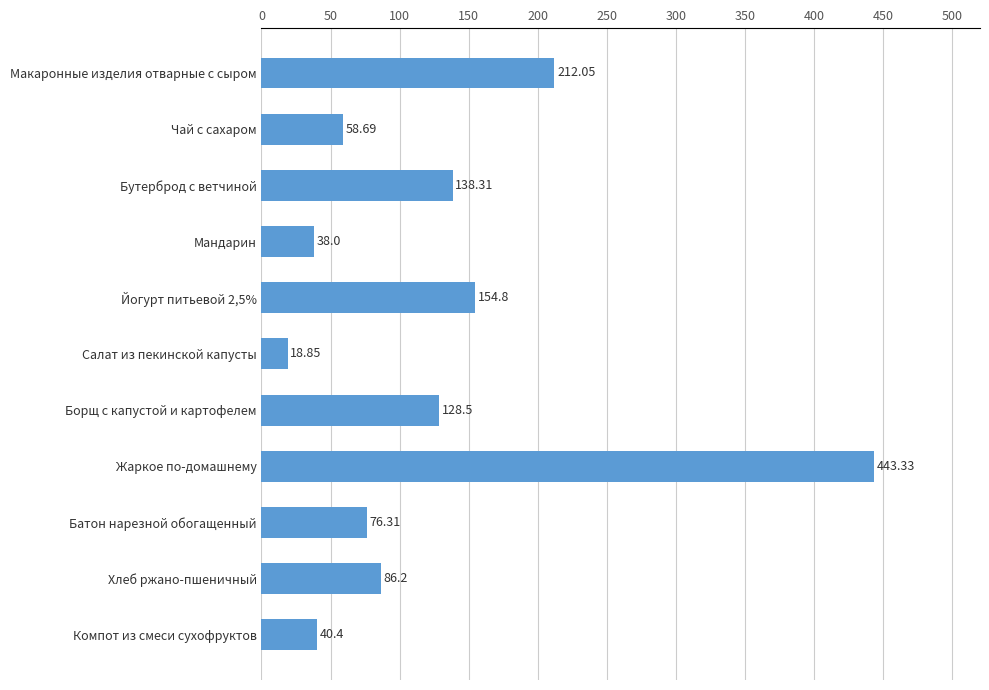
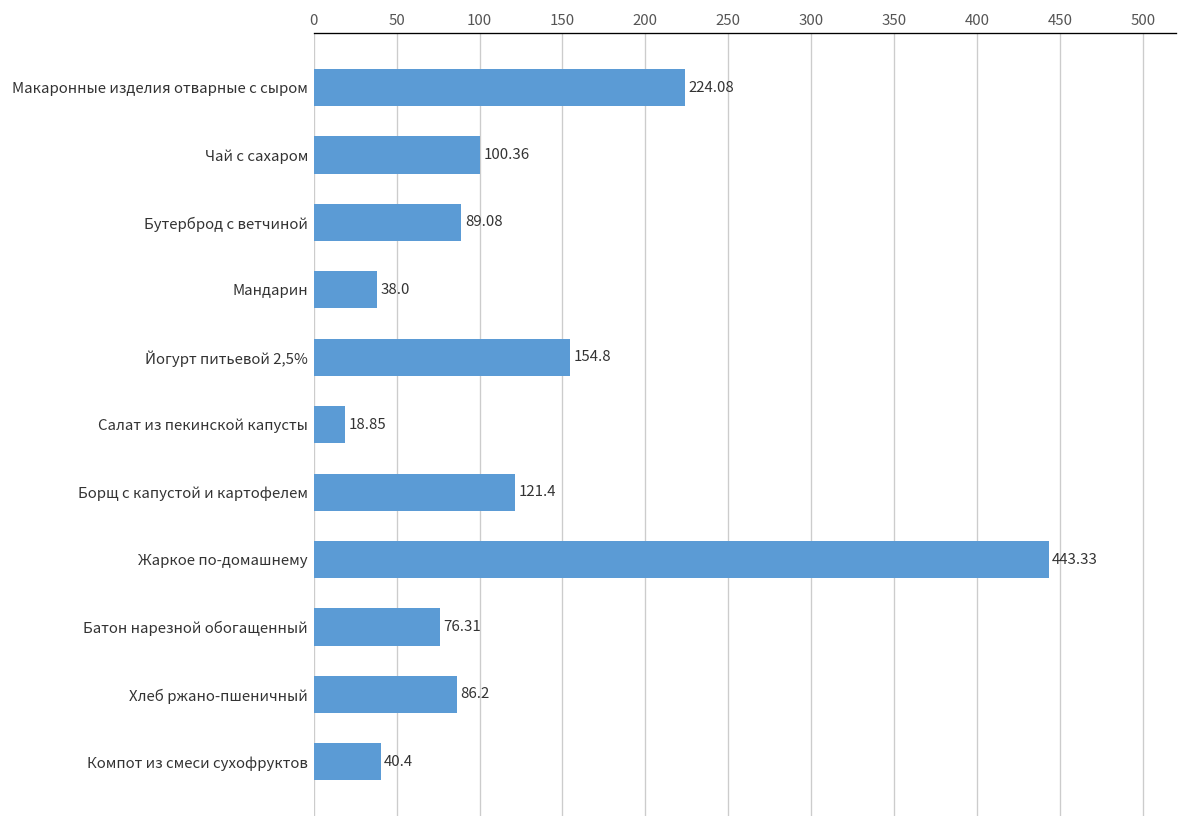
Макаронные изделия отварные с сыром: 212.05 -> 224.08
Чай с сахаром: 58.69 -> 100.36
Бутерброд с ветчиной: 138.31 -> 89.08
Борщ с капустой и картофелем: 128.5 -> 121.4
